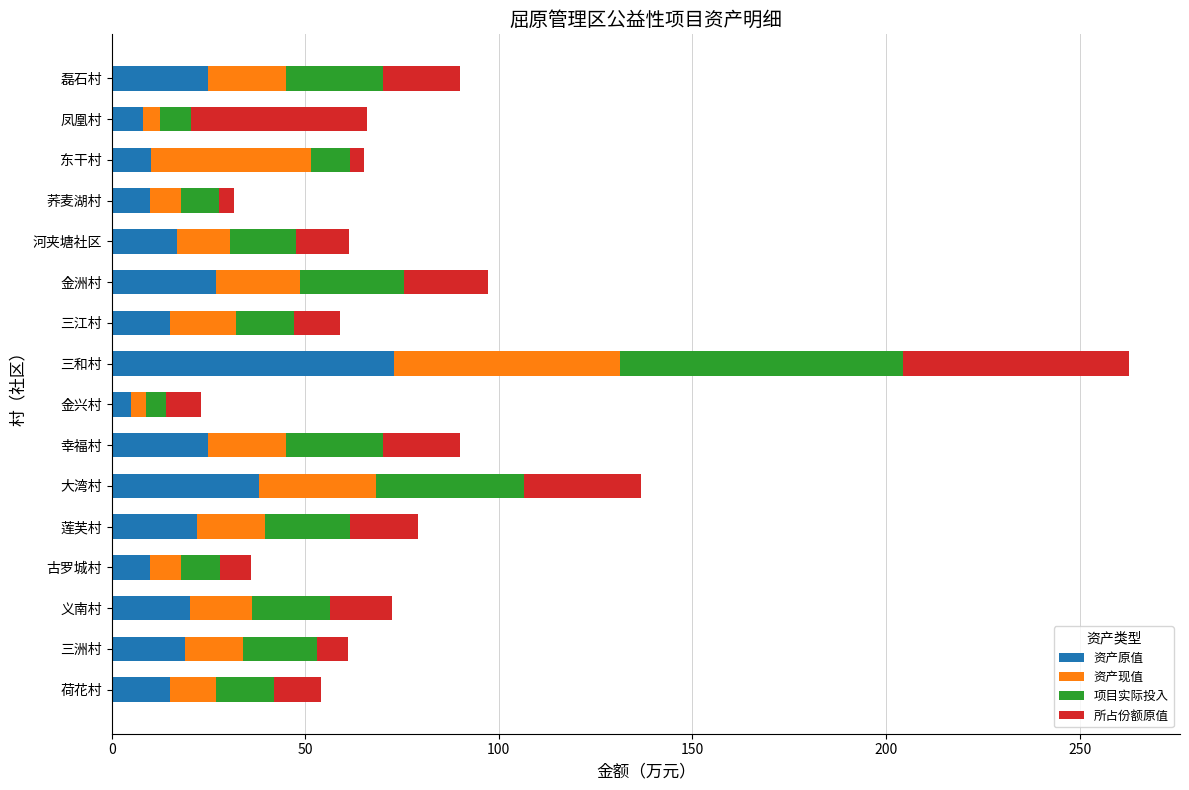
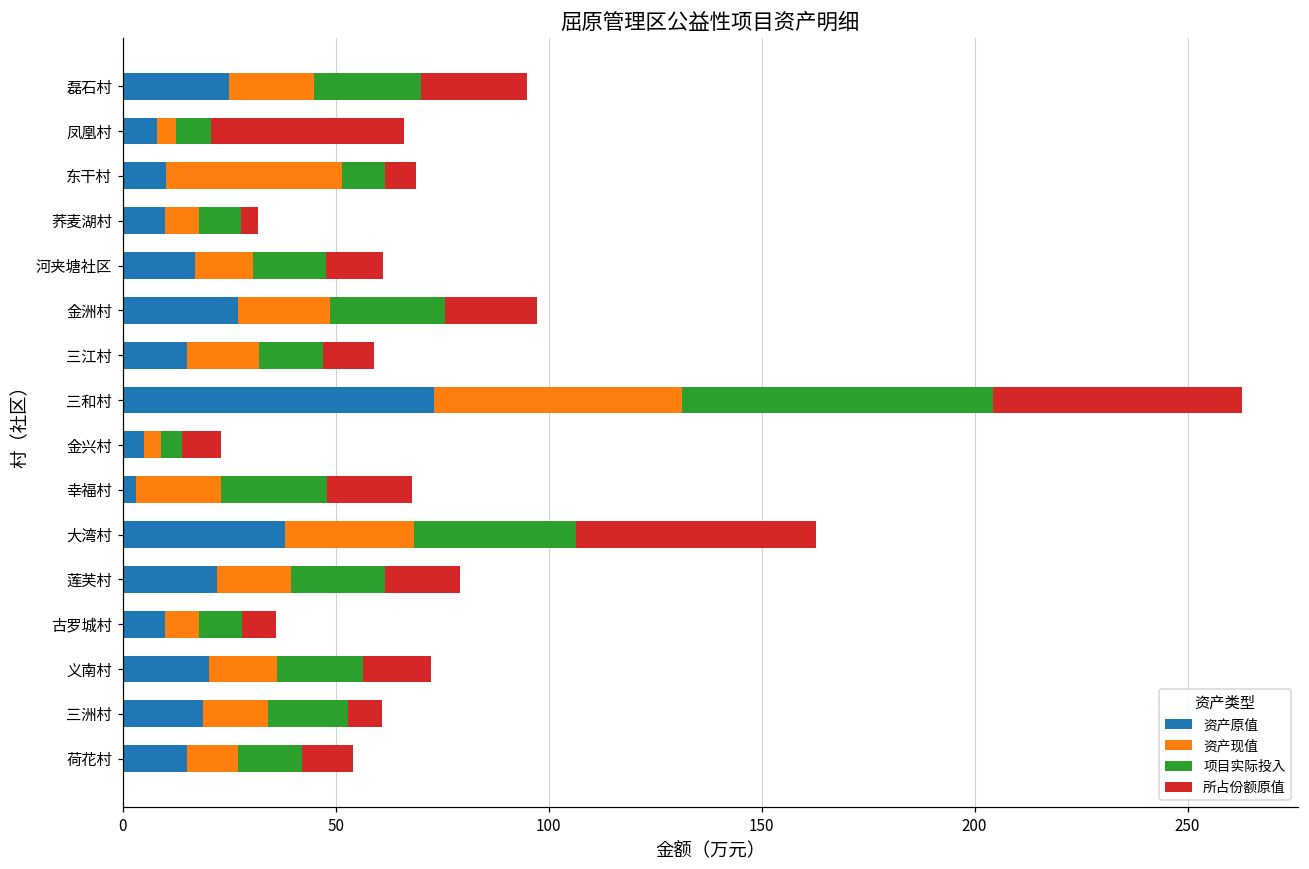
所占份额原值, 磊石村: 20 -> 25
所占份额原值, 东干村: 4 -> 7
资产原值, 幸福村: 25 -> 3
所占份额原值, 大湾村: 30 -> 56
